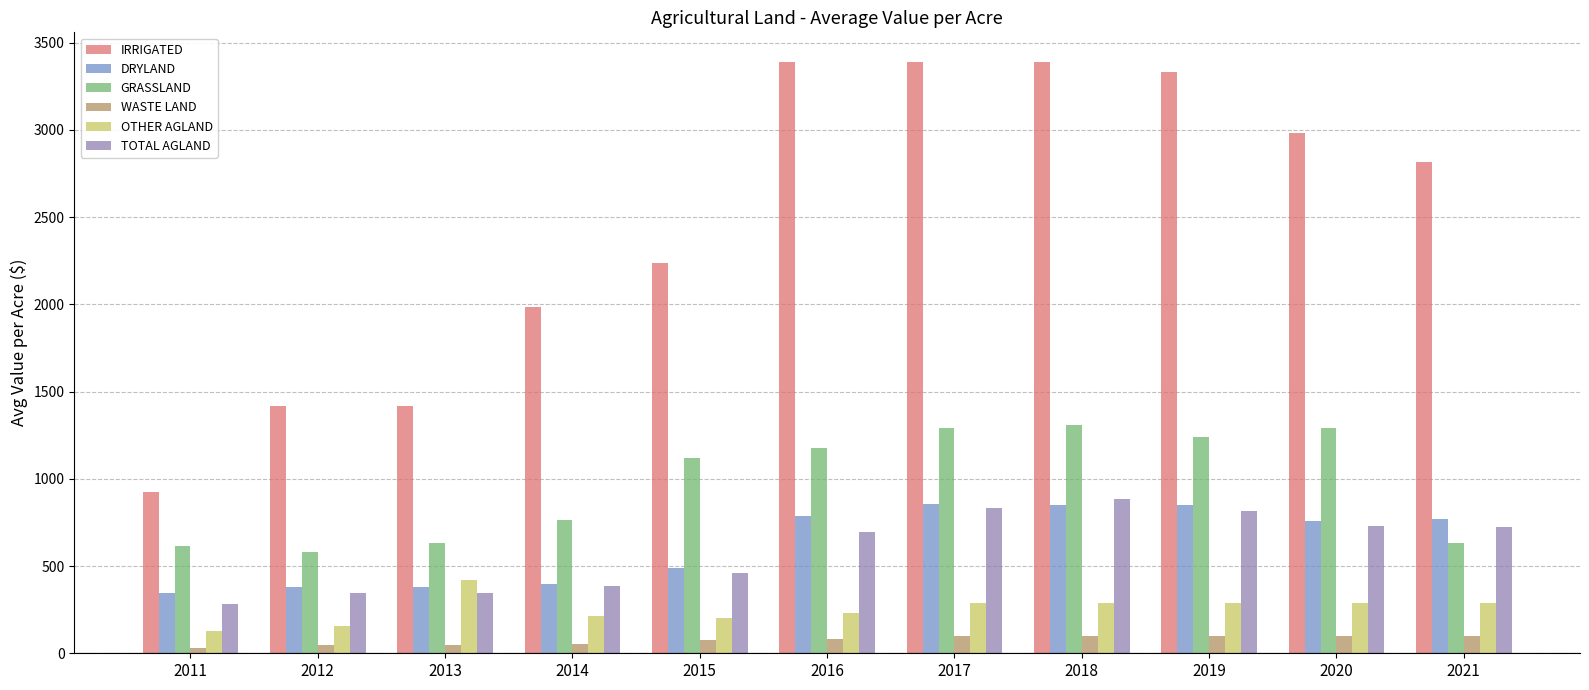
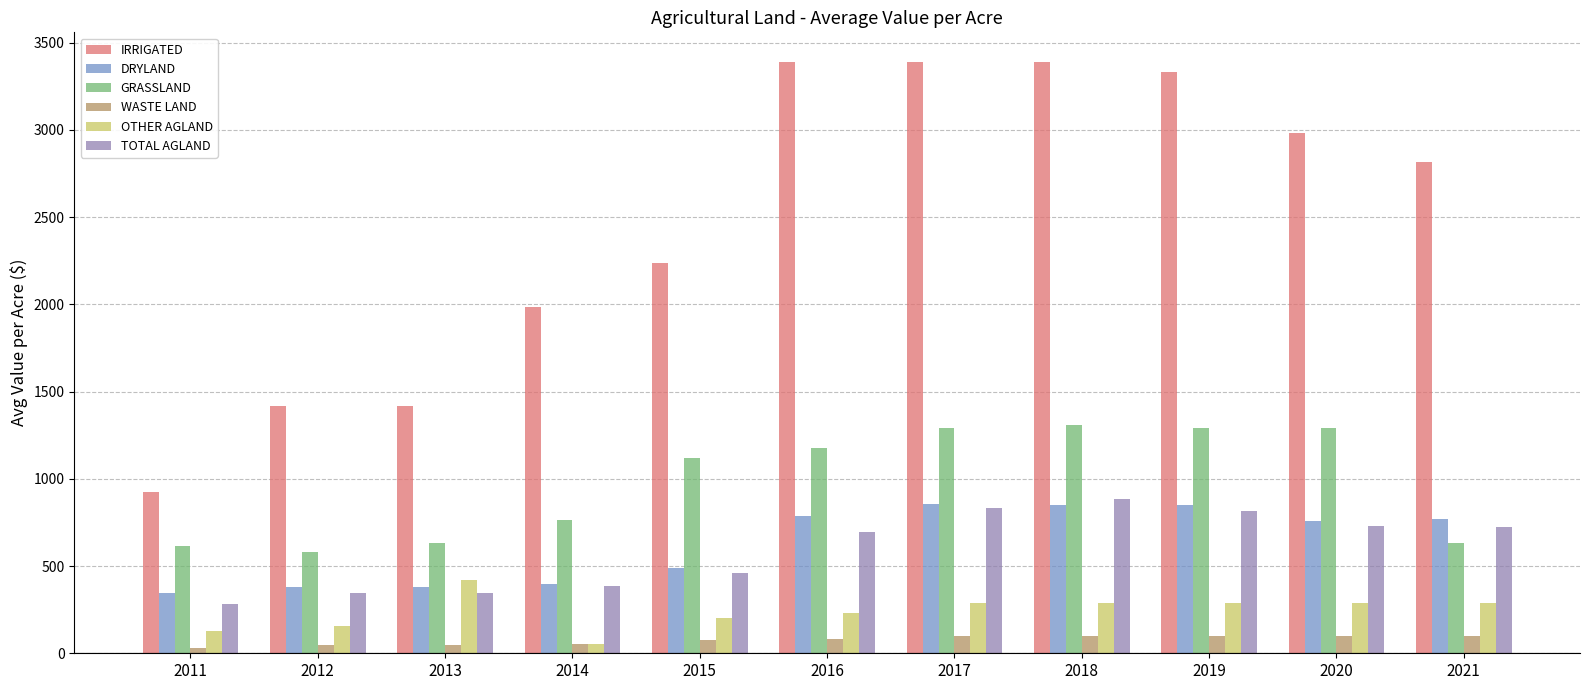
OTHER AGLAND, 2014: 210 -> 60
GRASSLAND, 2019: 1240 -> 1290
